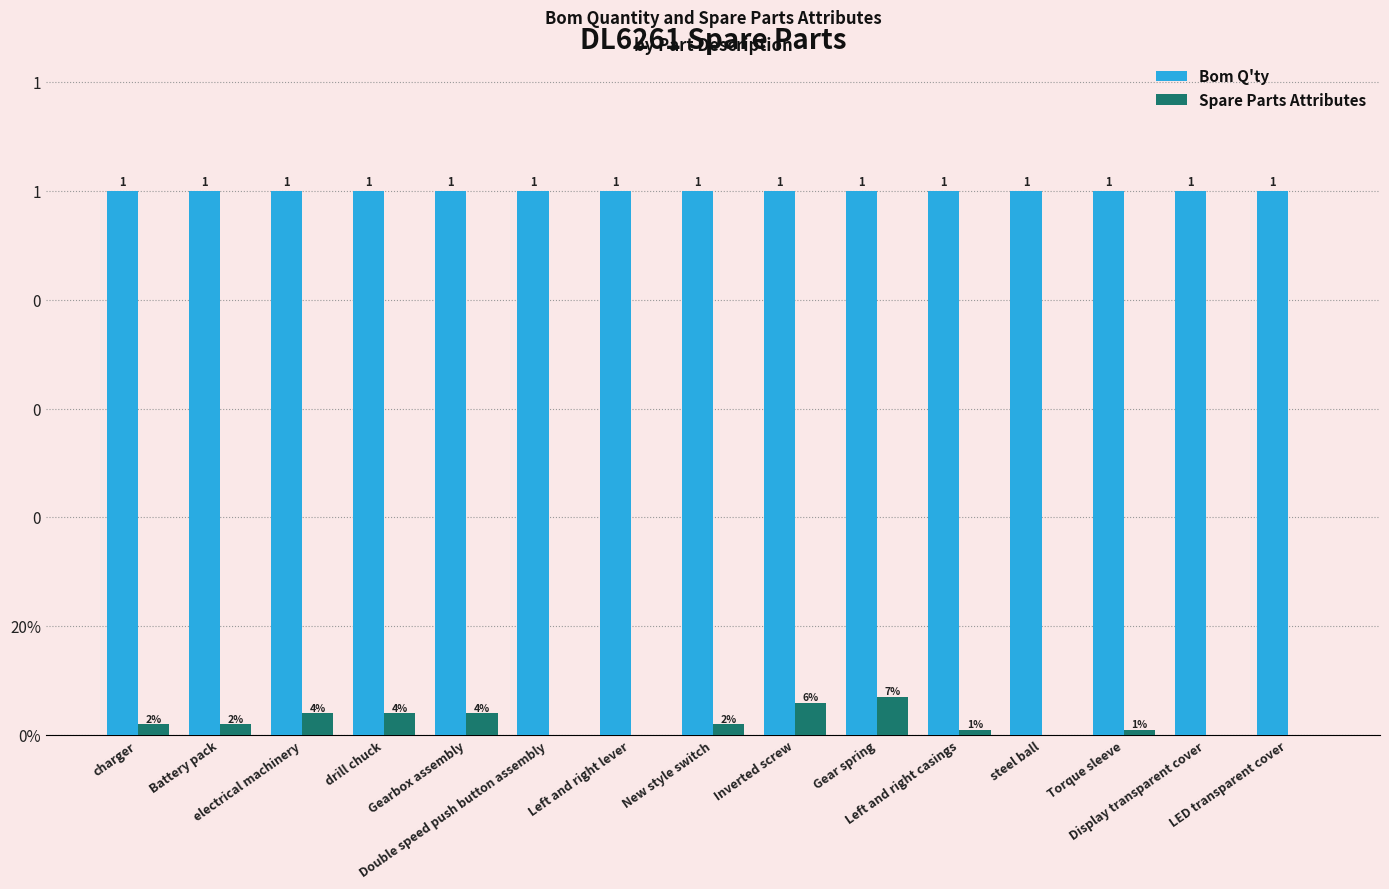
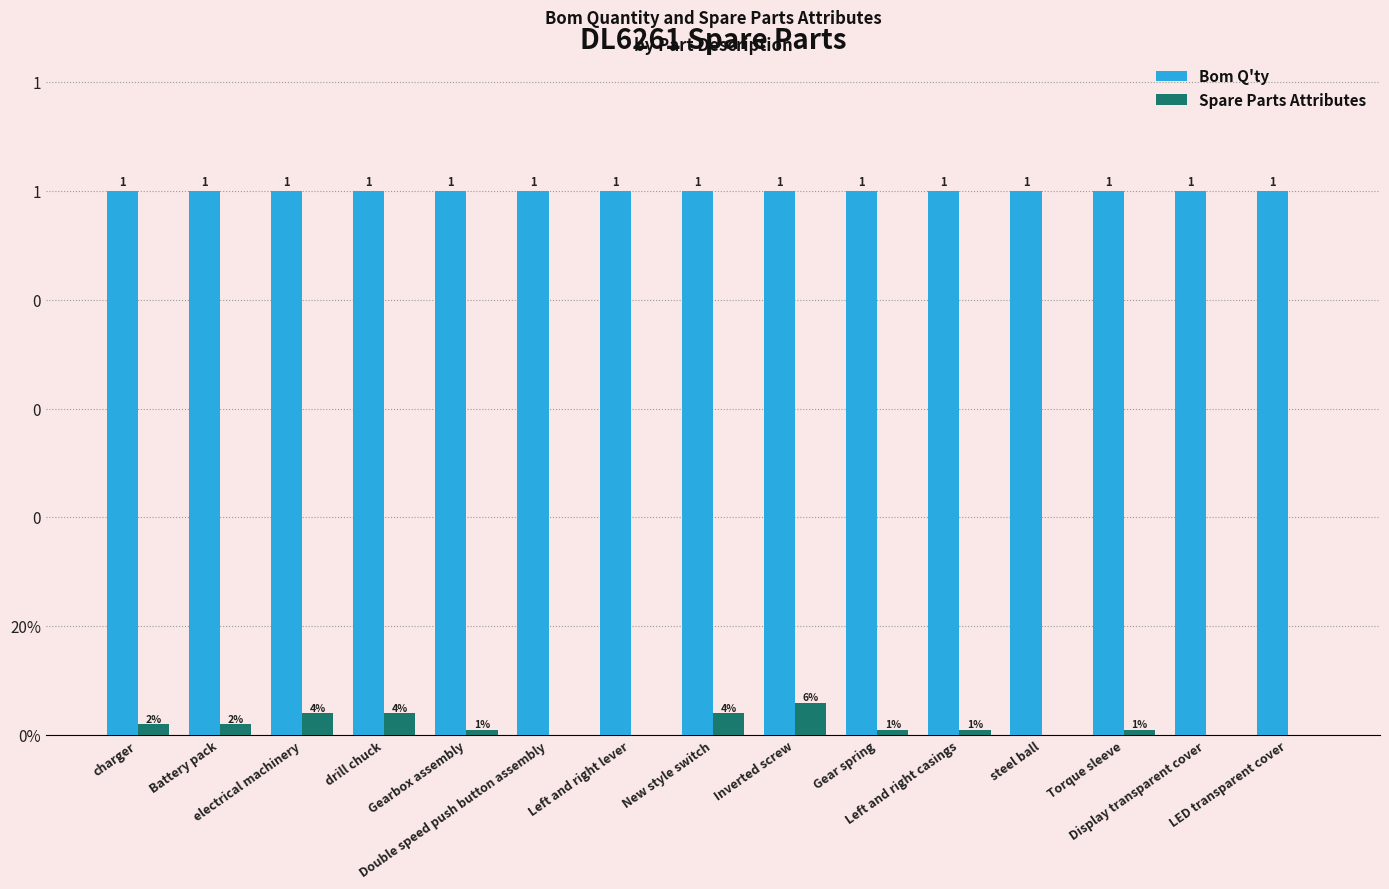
Spare Parts Attributes, Gearbox assembly: 4% -> 1%
Spare Parts Attributes, New style switch: 2% -> 4%
Spare Parts Attributes, Gear spring: 7% -> 1%
